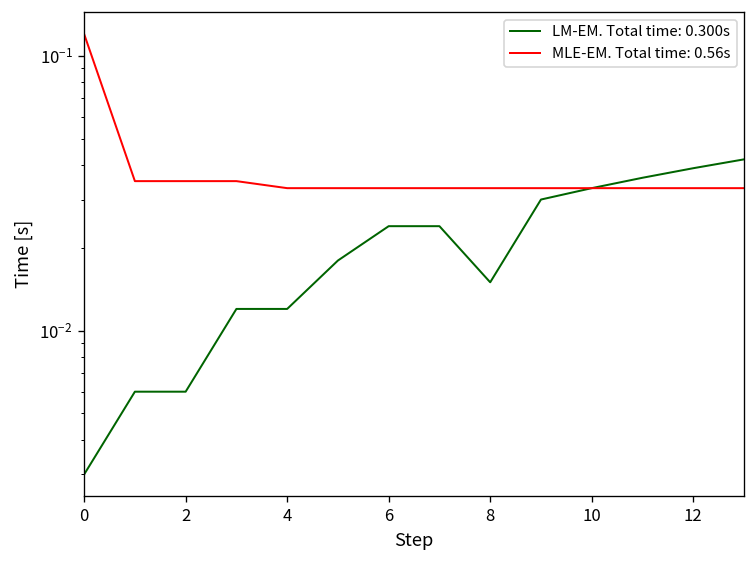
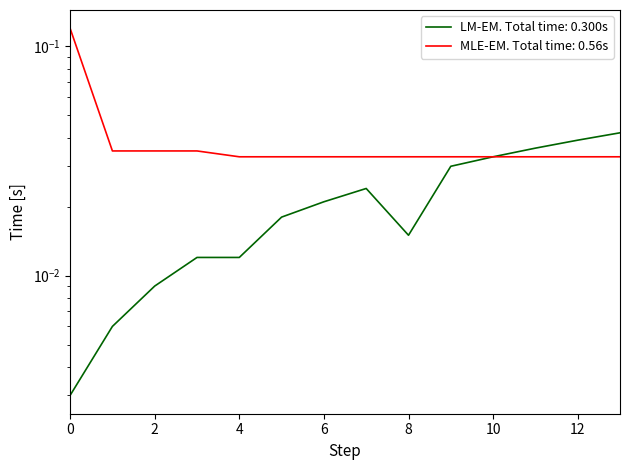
LM-EM. Total time: 0.300s, 2: 0.0060 -> 0.0090
LM-EM. Total time: 0.300s, 6: 0.024 -> 0.021
